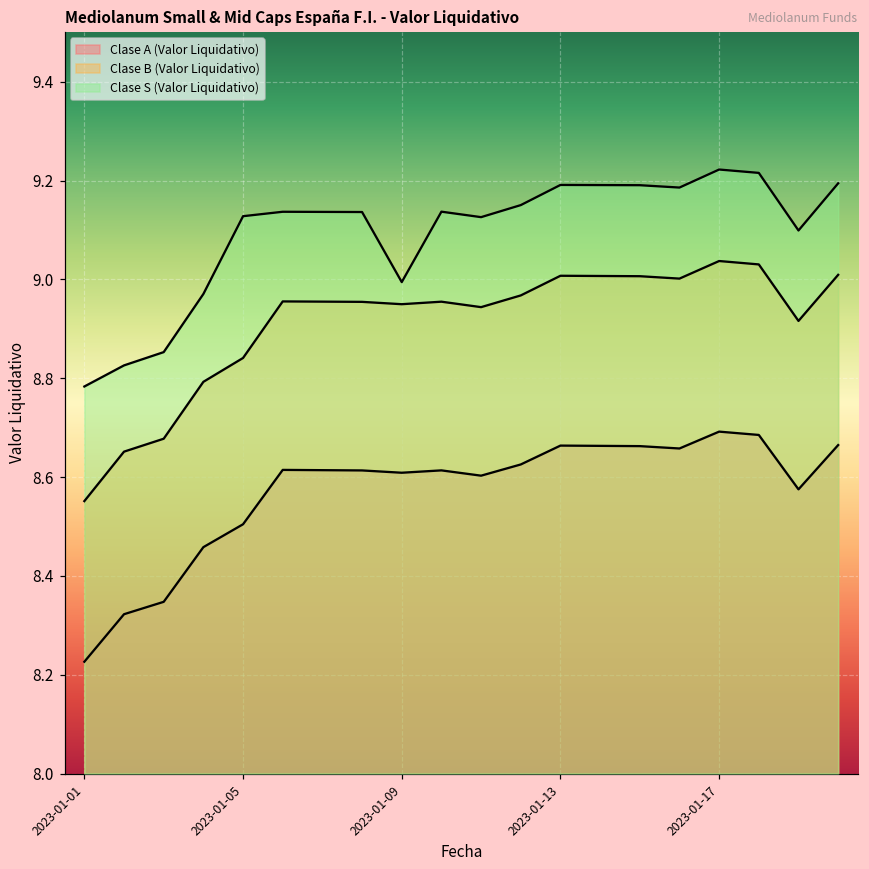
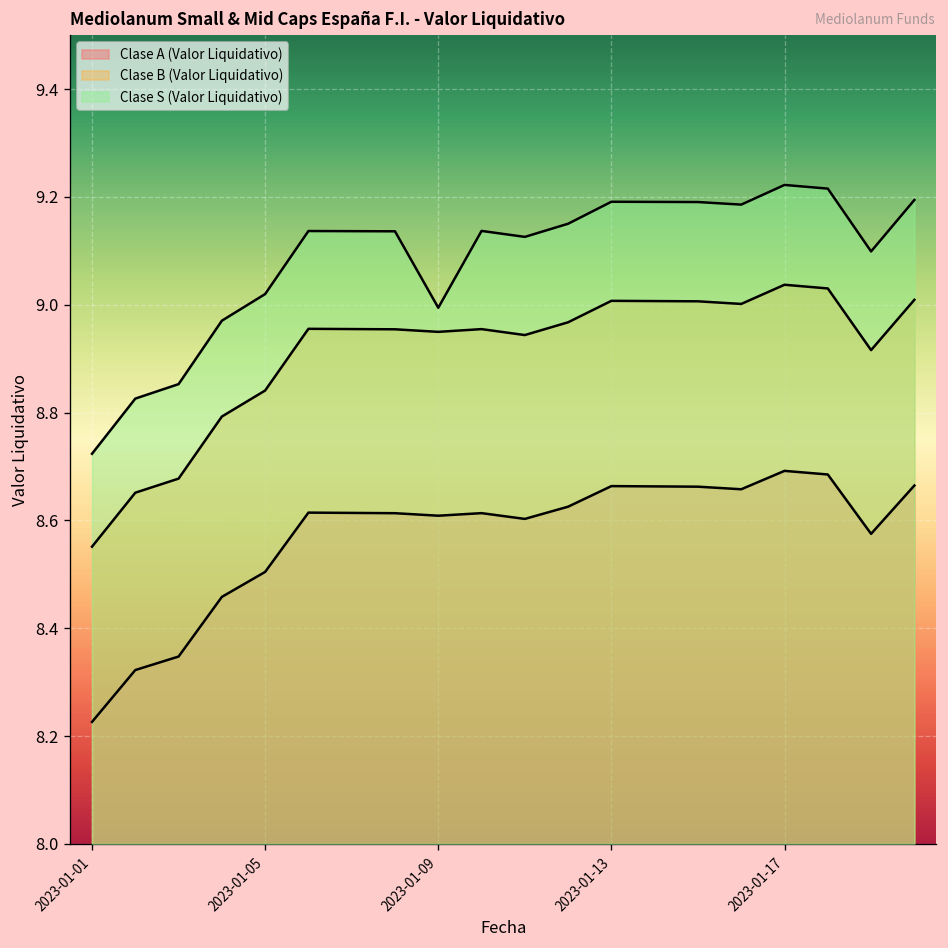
Clase S (Valor Liquidativo), 2023-01-01: 8.78 -> 8.72
Clase S (Valor Liquidativo), 2023-01-05: 9.13 -> 9.02
